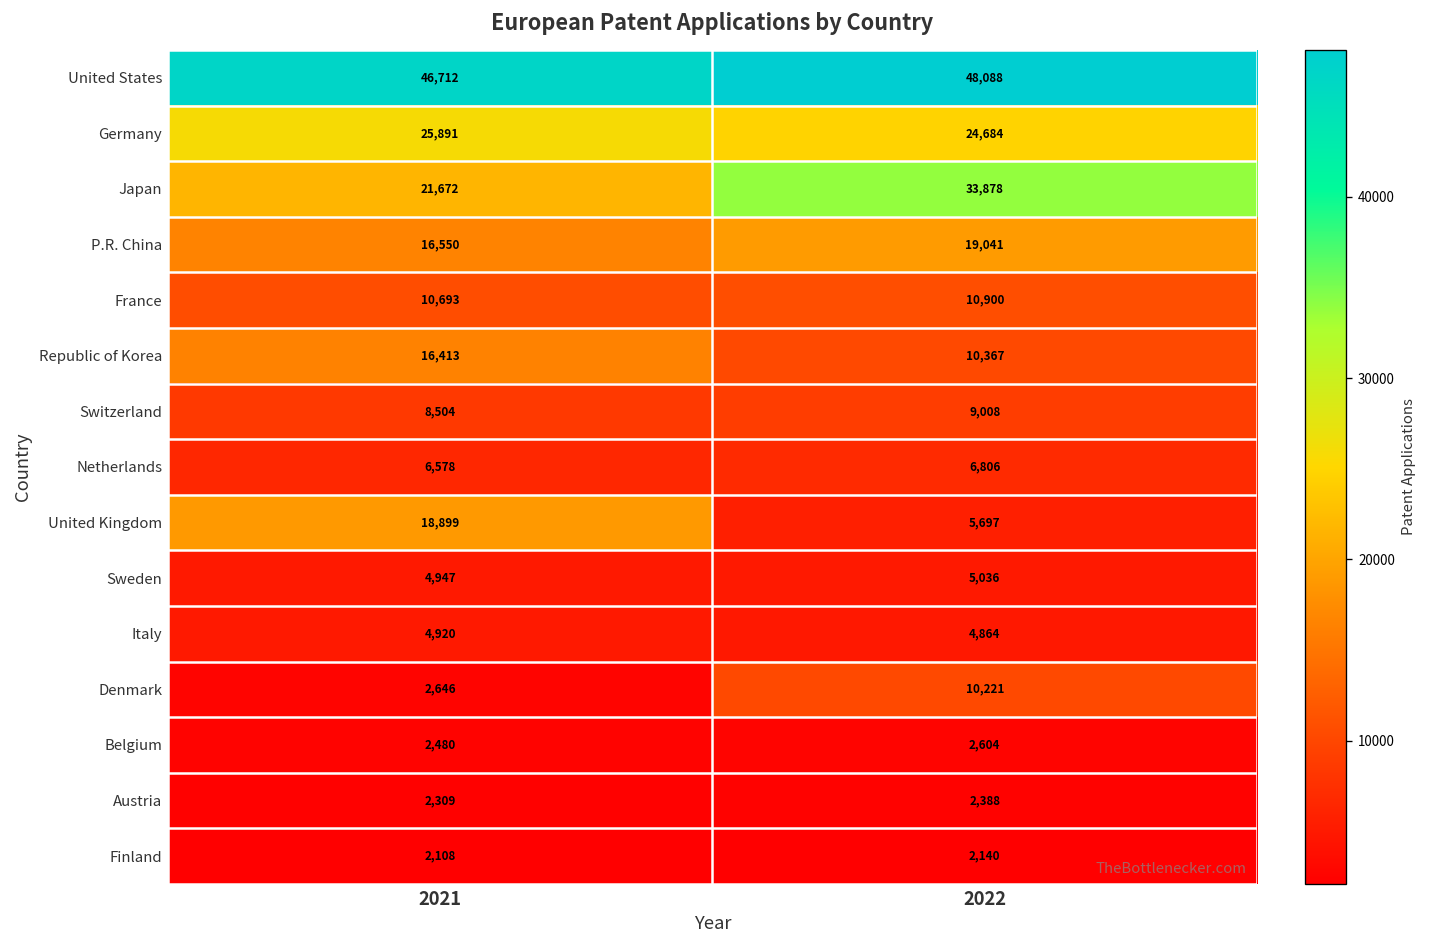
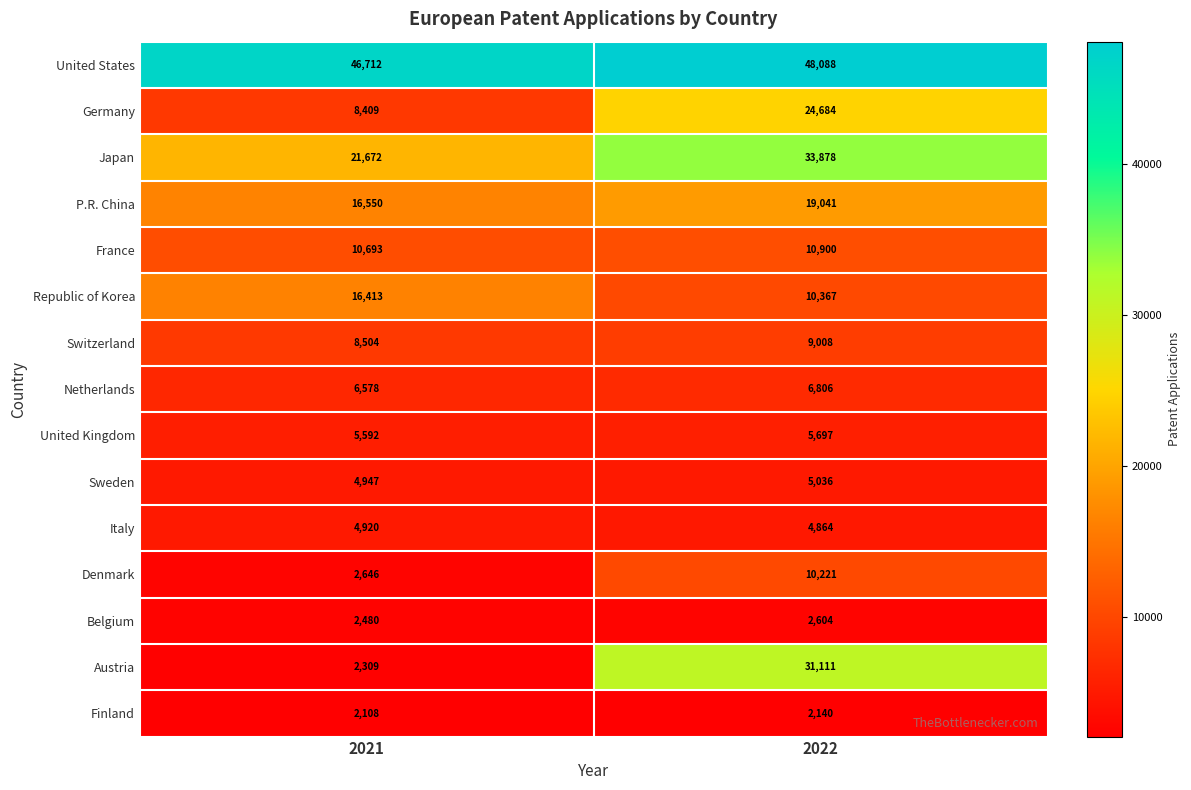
Germany, 2021: 25,891 -> 8,409
United Kingdom, 2021: 18,899 -> 5,592
Austria, 2022: 2,388 -> 31,111
